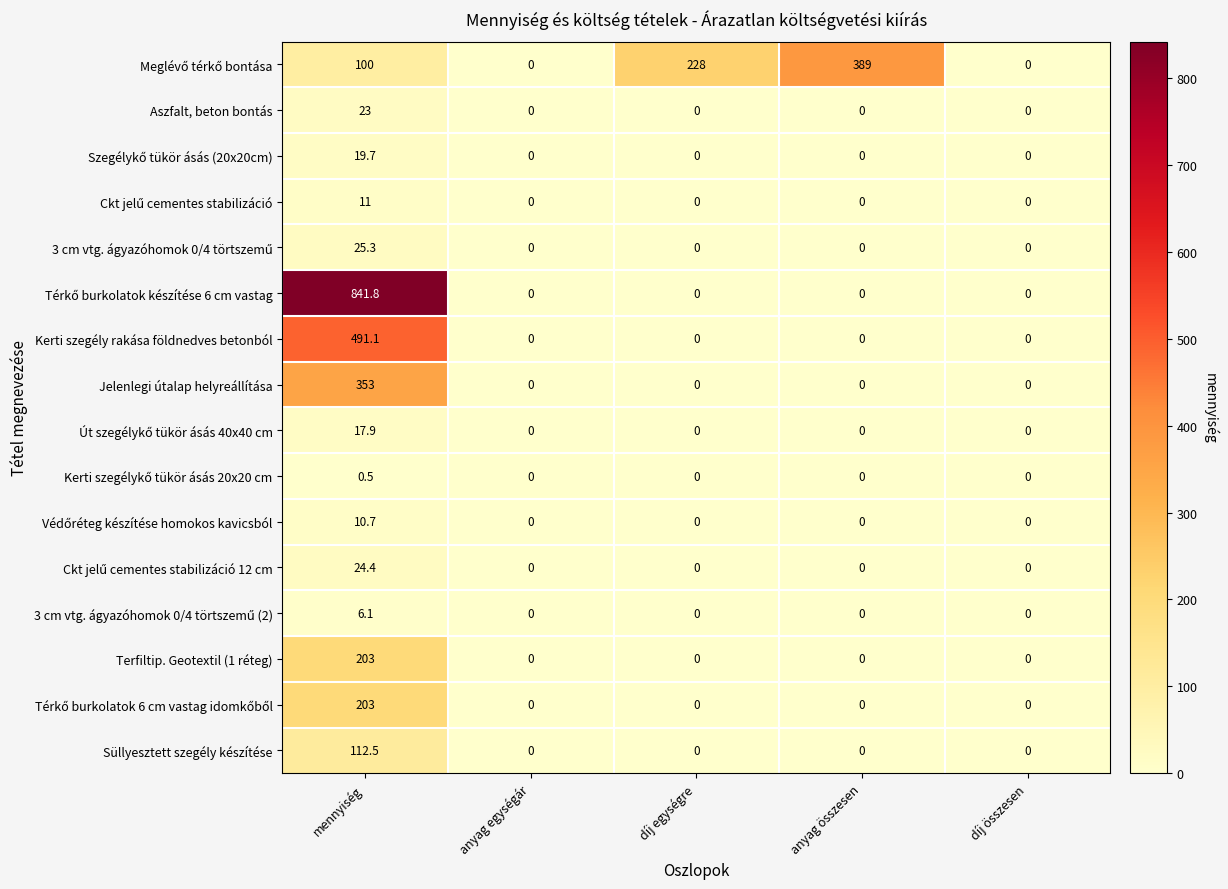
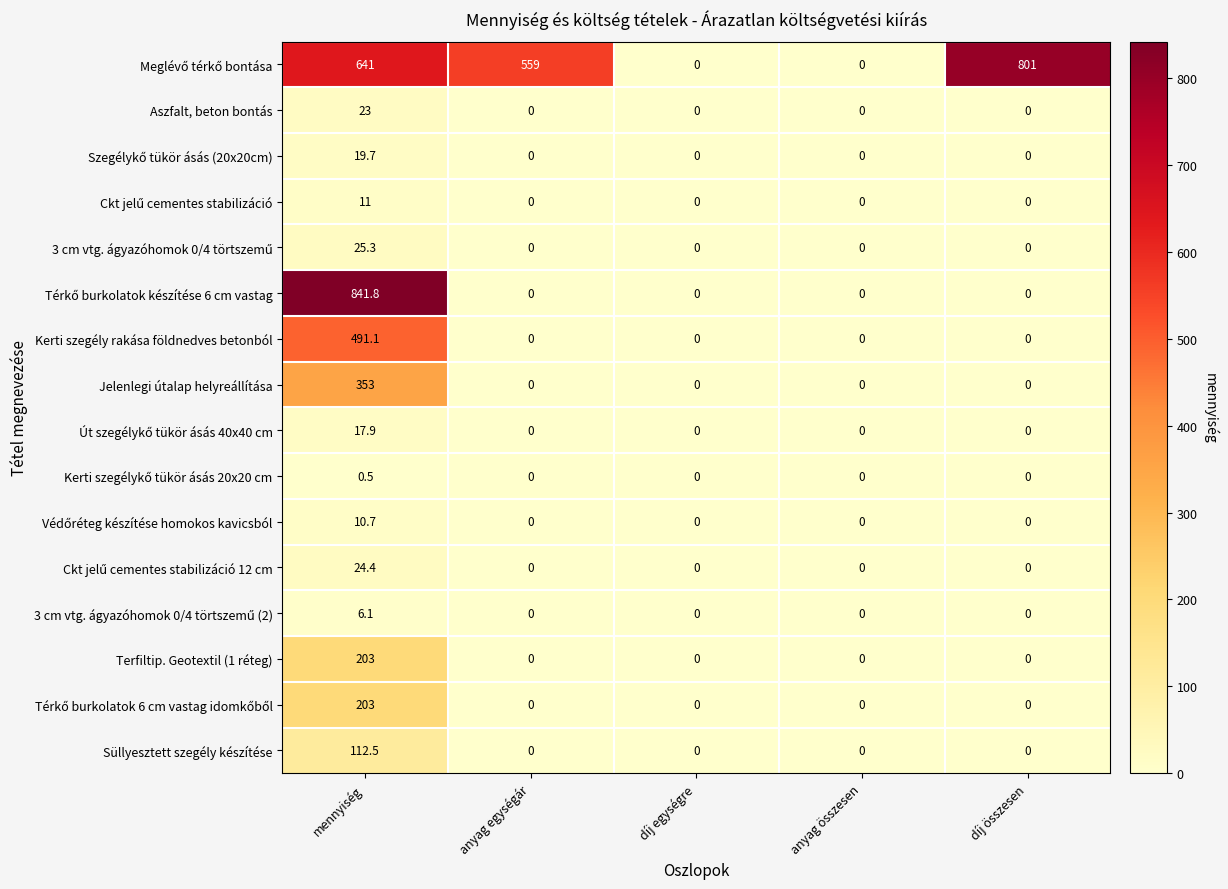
Meglévő térkő bontása, mennyiség: 100 -> 641
Meglévő térkő bontása, anyag egységár: 0 -> 559
Meglévő térkő bontása, díj egységre: 228 -> 0
Meglévő térkő bontása, anyag összesen: 389 -> 0
Meglévő térkő bontása, díj összesen: 0 -> 801
